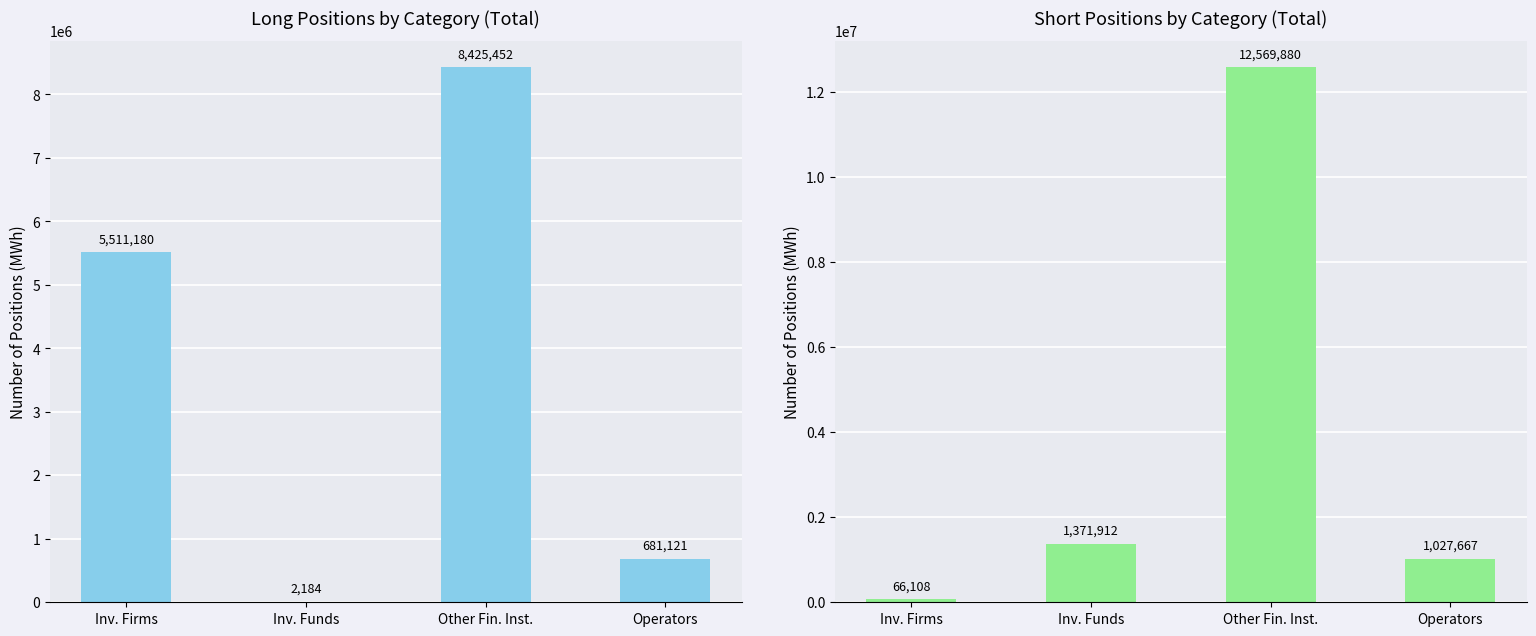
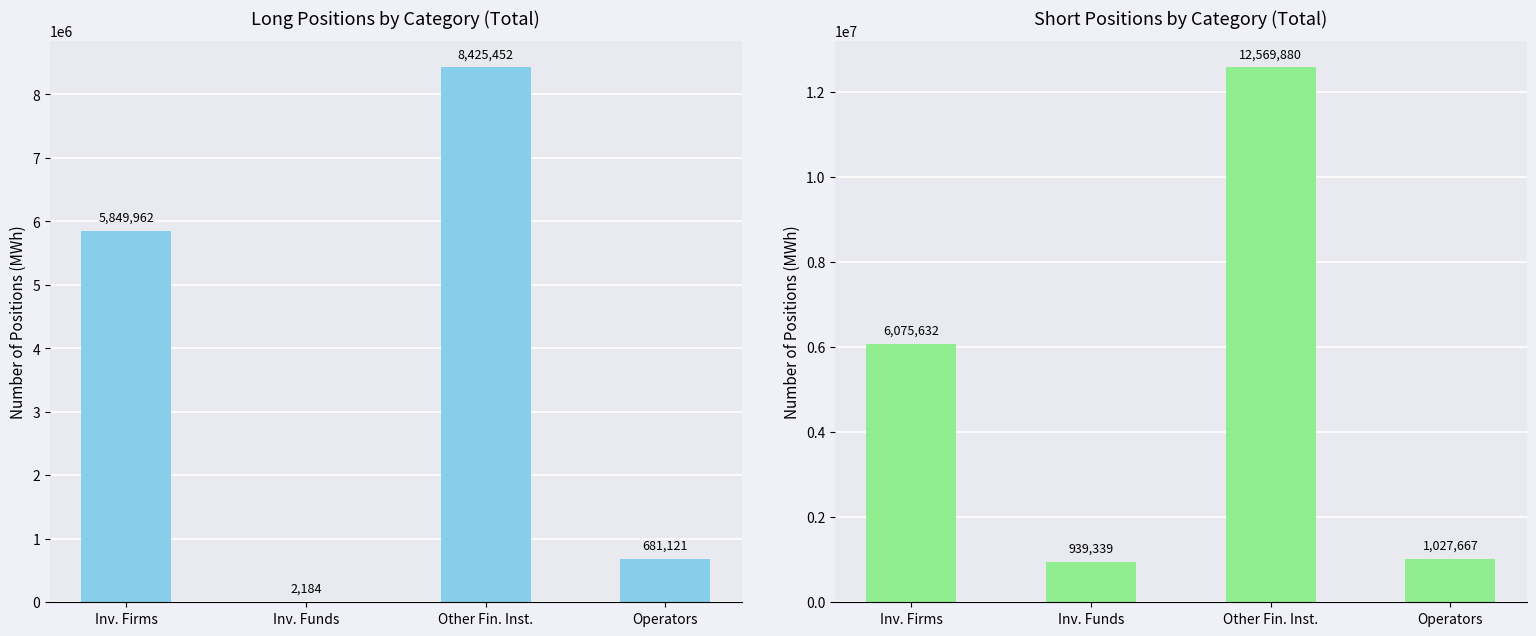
Long Positions by Category (Total), Inv. Firms: 5,511,180 -> 5,849,962
Short Positions by Category (Total), Inv. Firms: 66,108 -> 6,075,632
Short Positions by Category (Total), Inv. Funds: 1,371,912 -> 939,339
